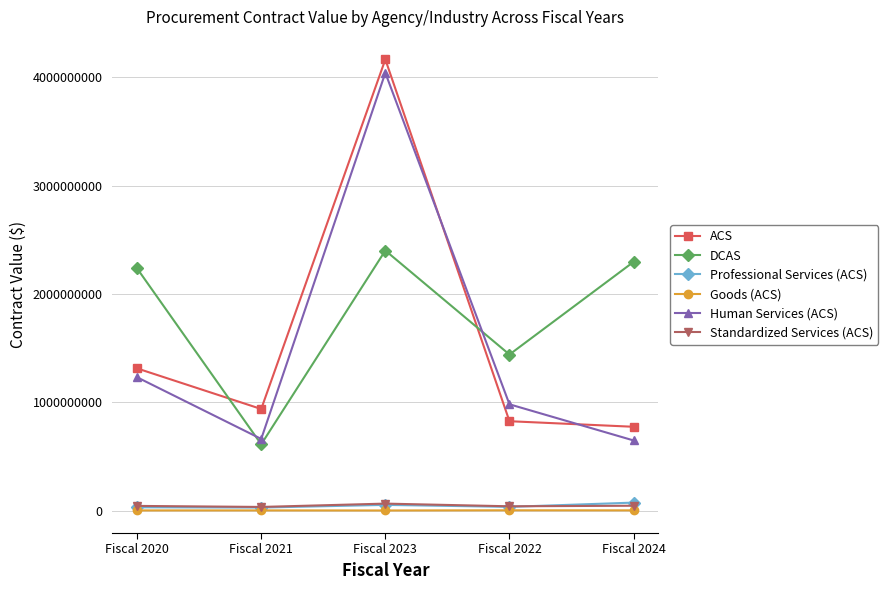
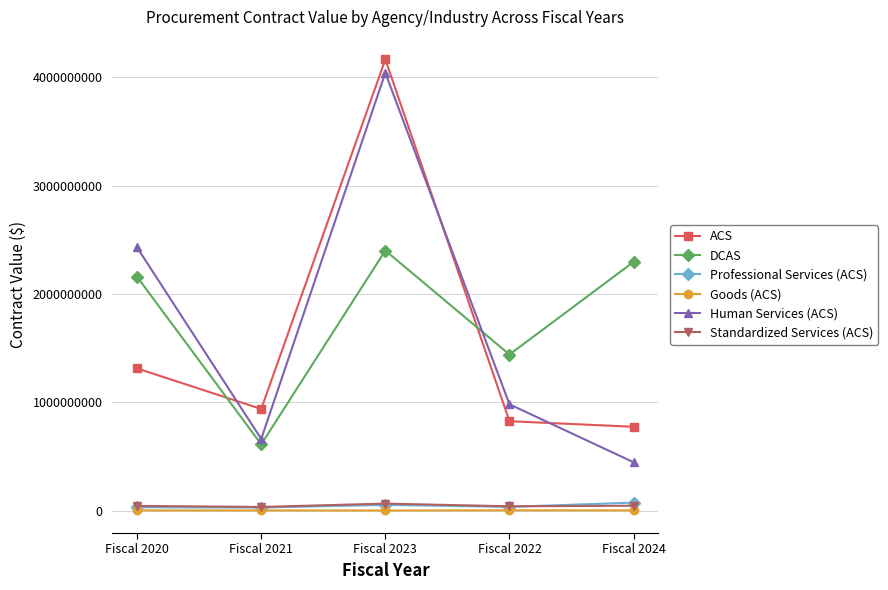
DCAS, Fiscal 2020: 2240000000 -> 2160000000
Human Services (ACS), Fiscal 2020: 1230000000 -> 2430000000
Human Services (ACS), Fiscal 2024: 650000000 -> 450000000
